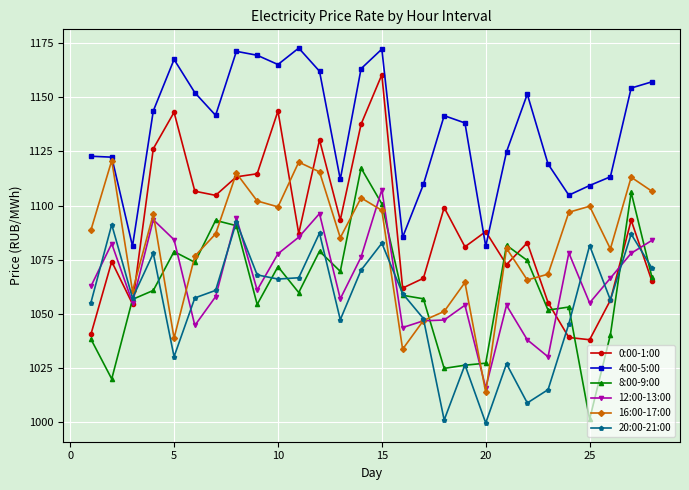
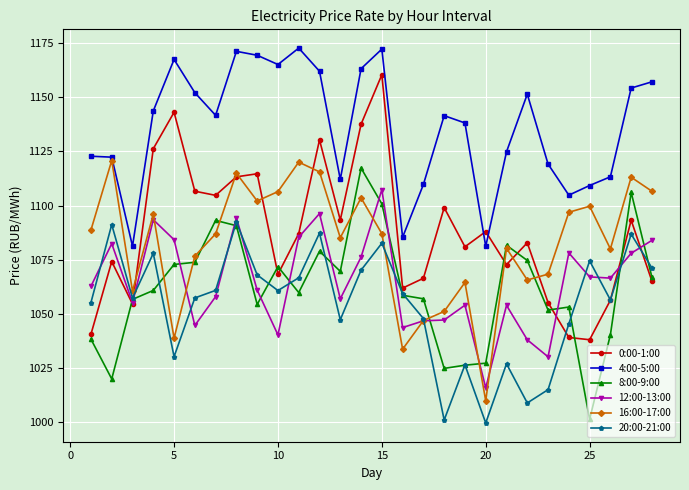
8:00-9:00, 5: 1079 -> 1073
0:00-1:00, 10: 1144 -> 1068
12:00-13:00, 10: 1078 -> 1040
16:00-17:00, 10: 1099 -> 1106
20:00-21:00, 10: 1066 -> 1061
16:00-17:00, 15: 1098 -> 1087
16:00-17:00, 20: 1014 -> 1010
12:00-13:00, 25: 1055 -> 1067
20:00-21:00, 25: 1082 -> 1075
